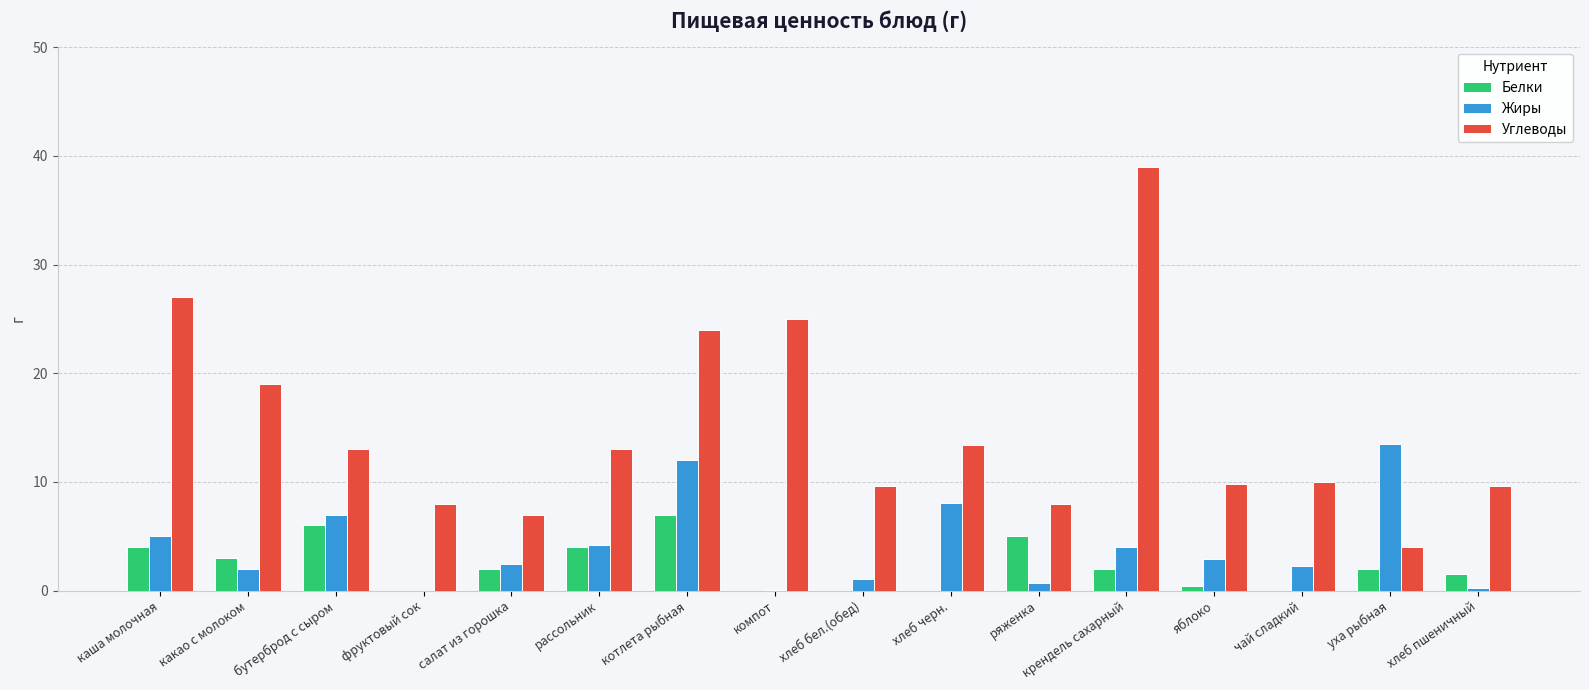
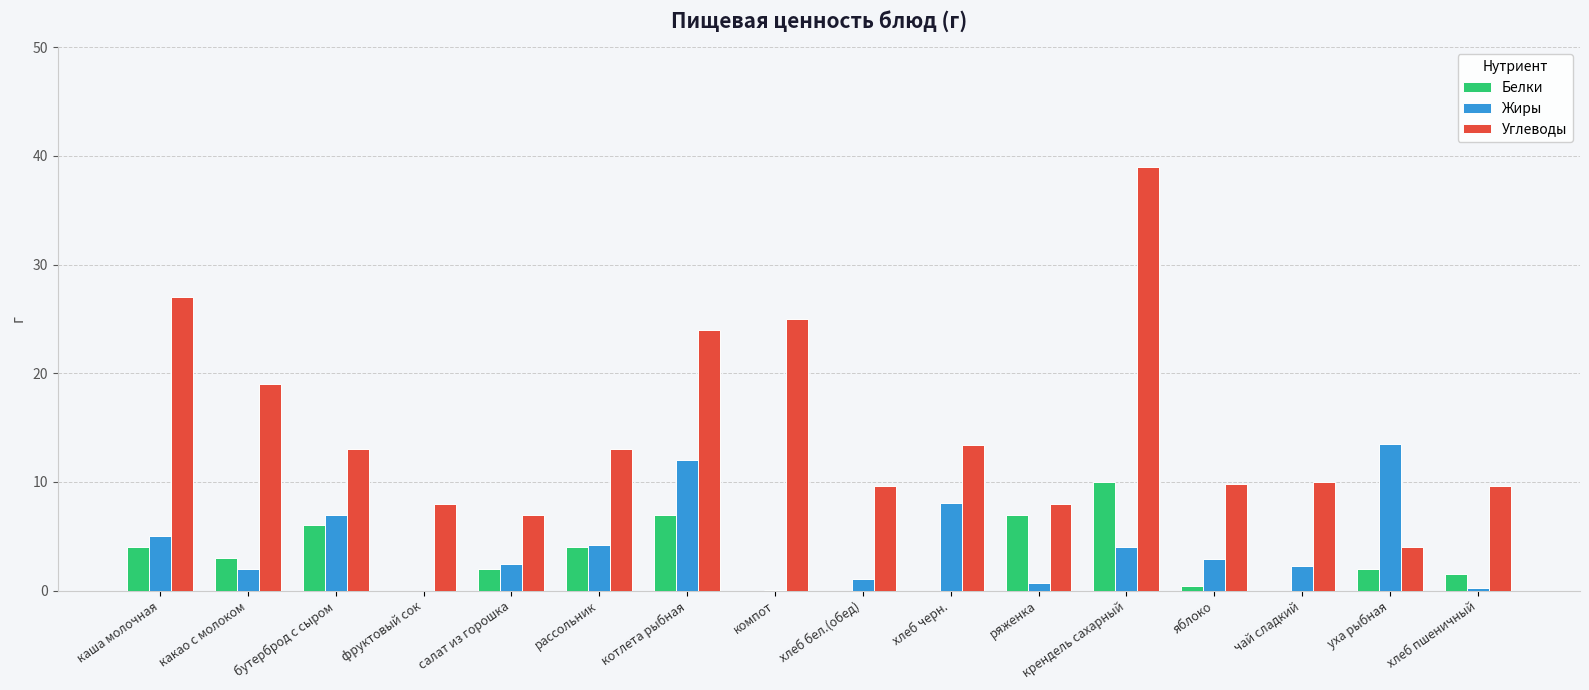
Белки, ряженка: 5 -> 7
Белки, крендель сахарный: 2 -> 10
